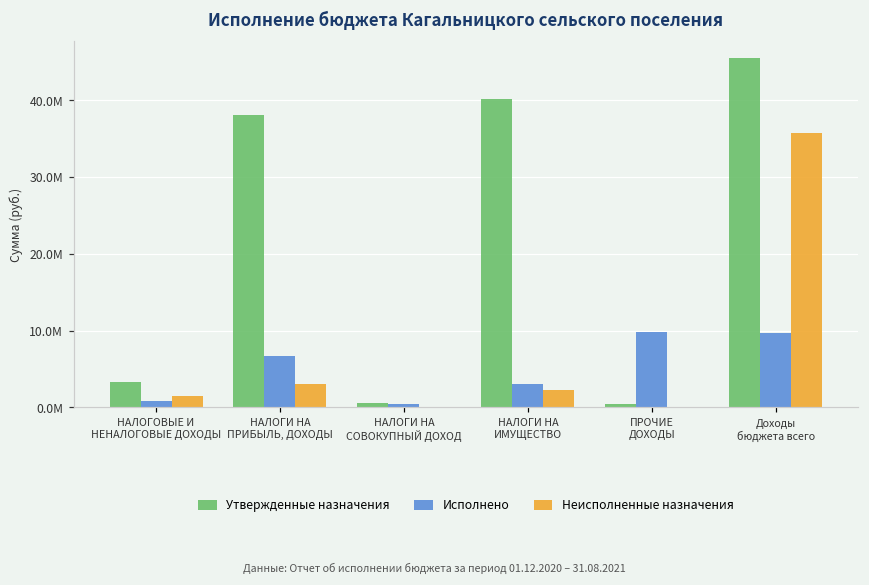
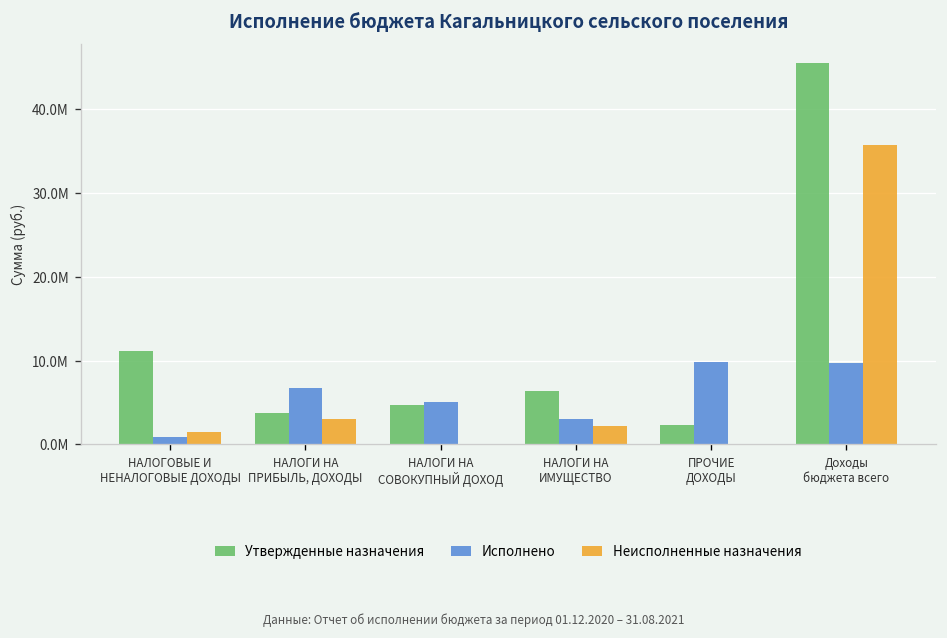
Утвержденные назначения, НАЛОГОВЫЕ И НЕНАЛОГОВЫЕ ДОХОДЫ: 3000000 -> 11000000
Утвержденные назначения, НАЛОГИ НА ПРИБЫЛЬ, ДОХОДЫ: 38000000 -> 4000000
Утвержденные назначения, НАЛОГИ НА СОВОКУПНЫЙ ДОХОД: 1000000 -> 5000000
Исполнено, НАЛОГИ НА СОВОКУПНЫЙ ДОХОД: 1000000 -> 5000000
Утвержденные назначения, НАЛОГИ НА ИМУЩЕСТВО: 40000000 -> 6000000
Утвержденные назначения, ПРОЧИЕ ДОХОДЫ: 0 -> 2000000
